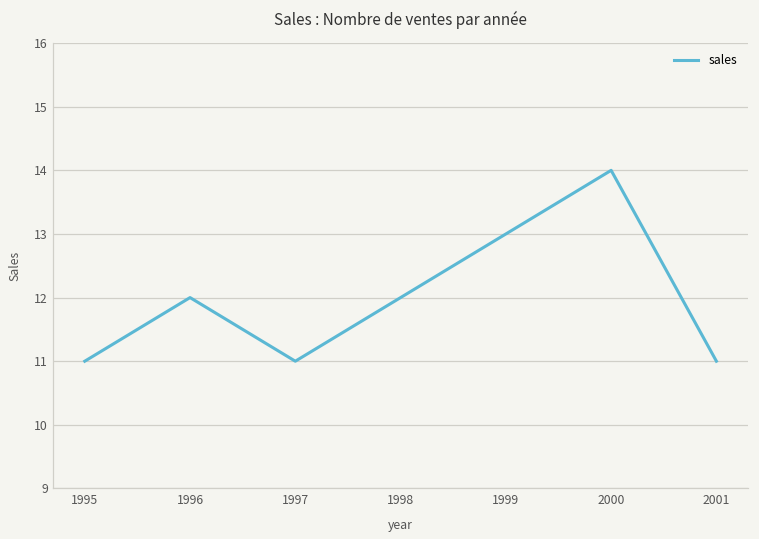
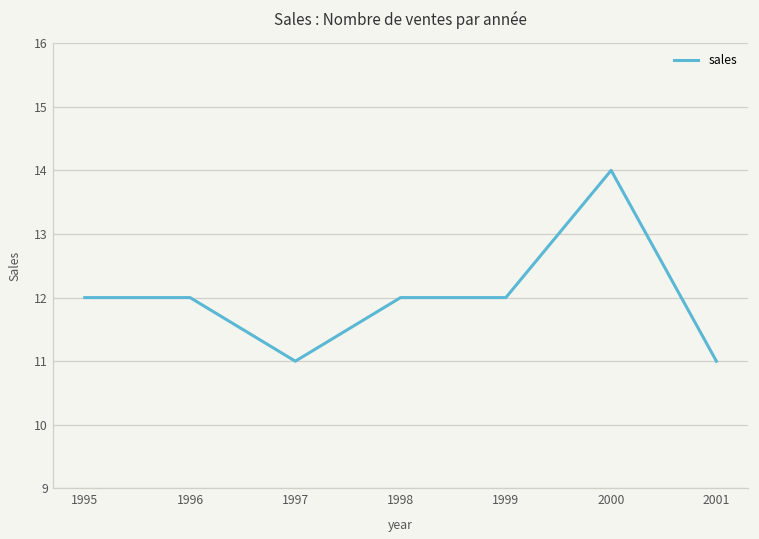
1995: 11 -> 12
1999: 13 -> 12
